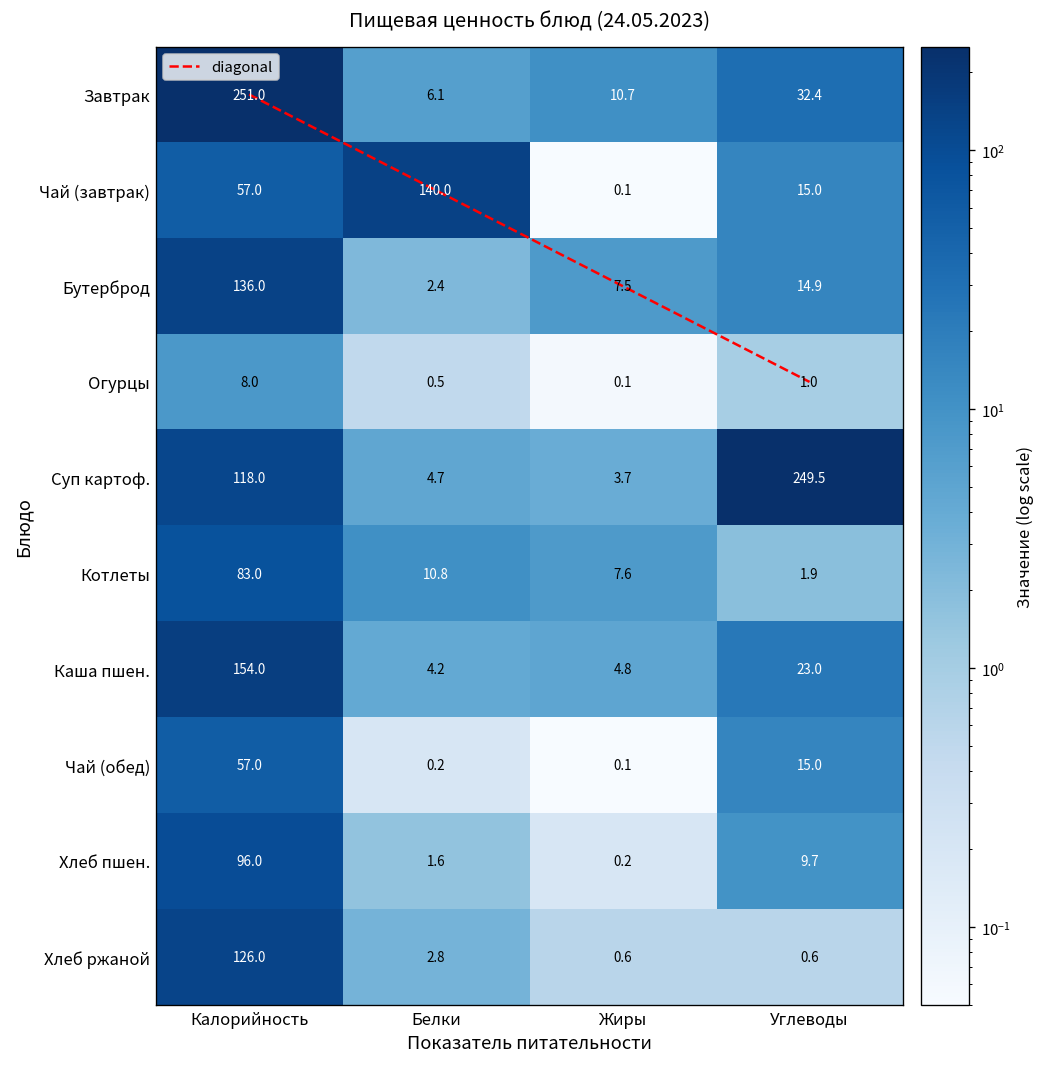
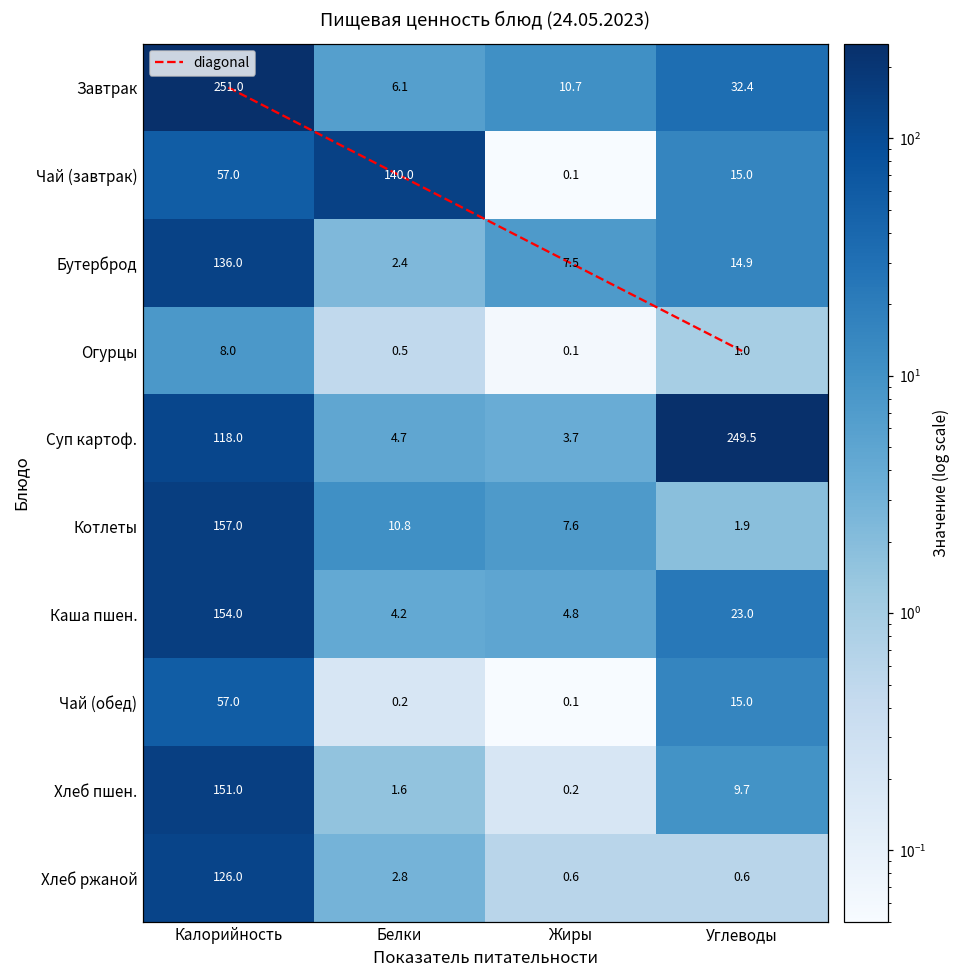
Котлеты, Калорийность: 83.0 -> 157.0
Хлеб пшен., Калорийность: 96.0 -> 151.0
